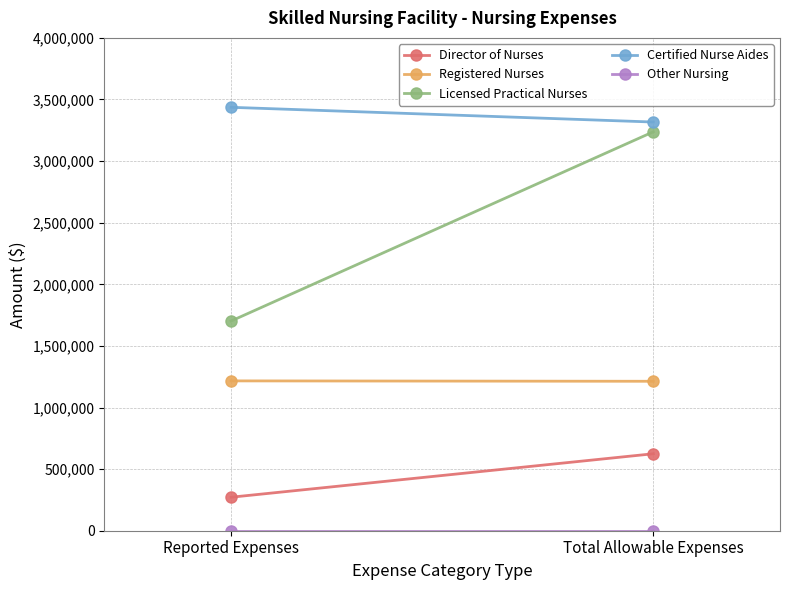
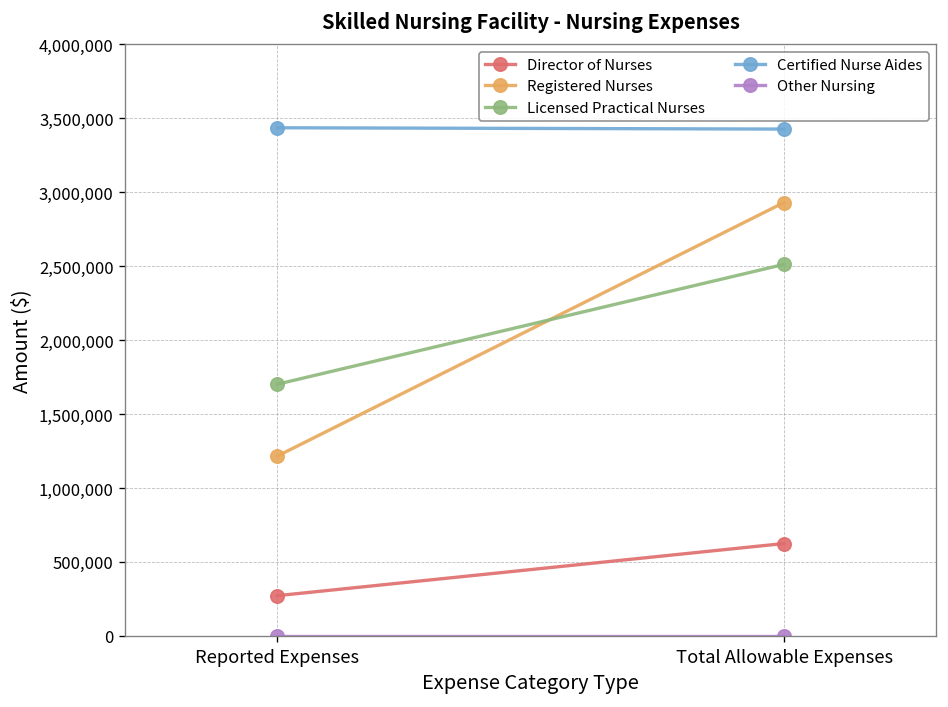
Registered Nurses, Total Allowable Expenses: 1,210,000 -> 2,930,000
Licensed Practical Nurses, Total Allowable Expenses: 3,240,000 -> 2,510,000
Certified Nurse Aides, Total Allowable Expenses: 3,320,000 -> 3,430,000
